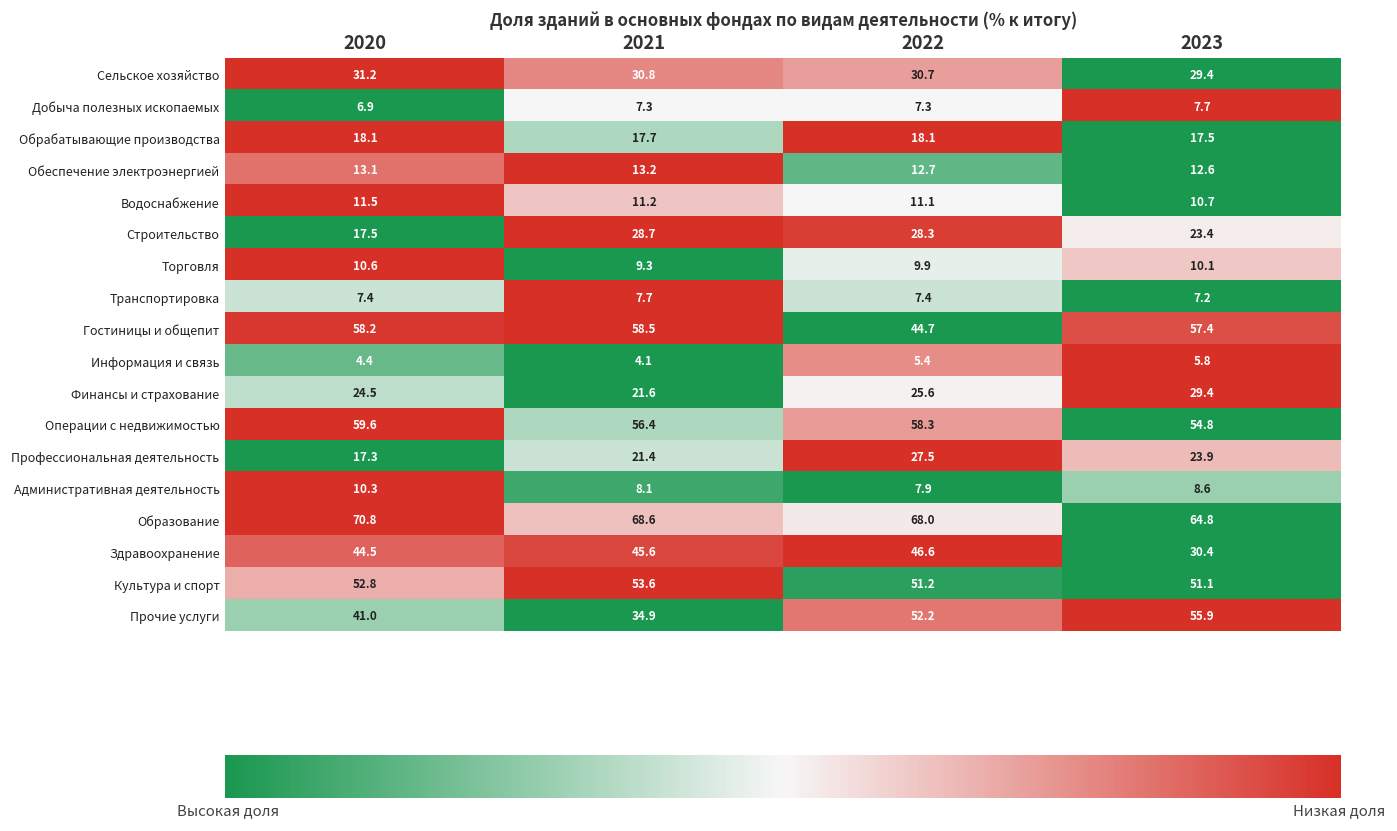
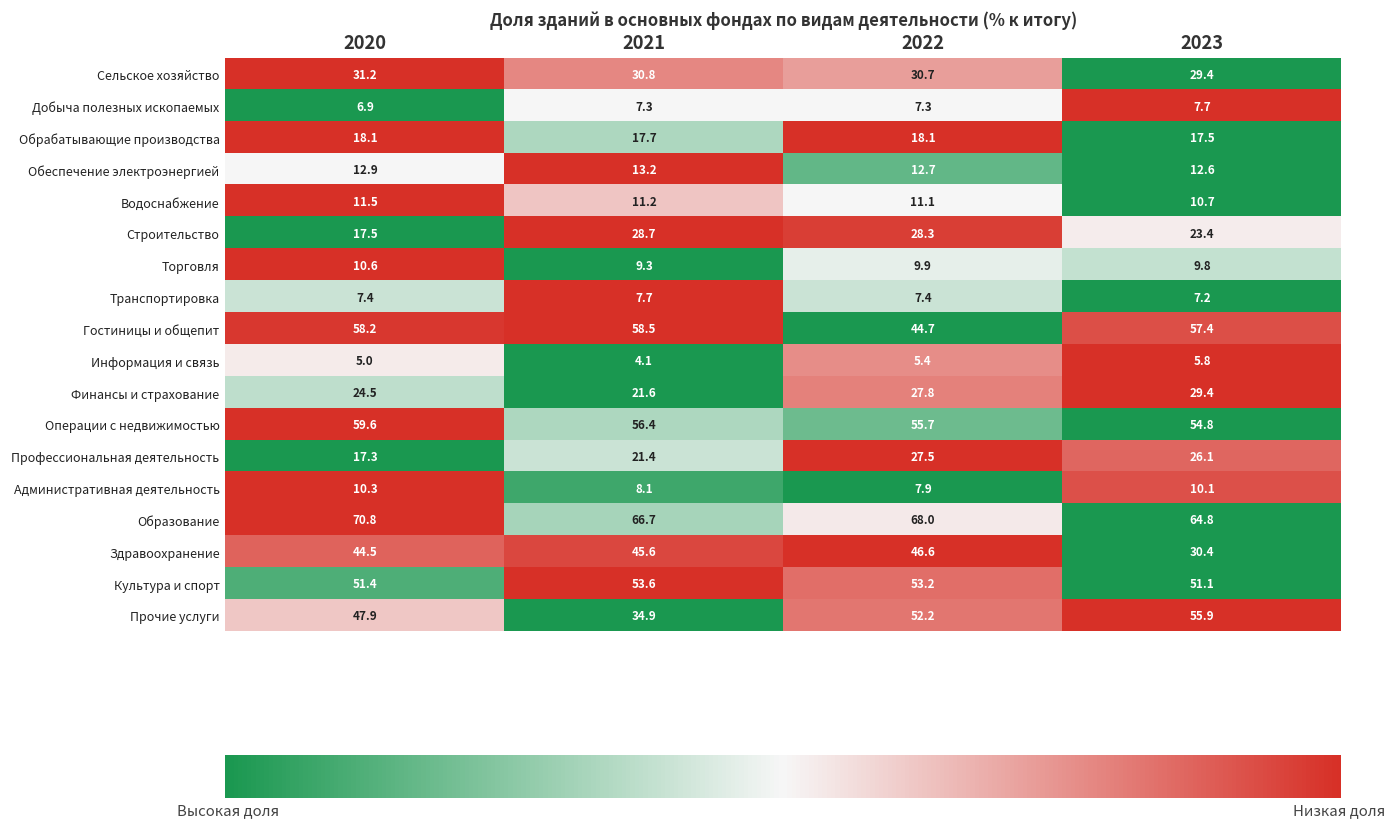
Обеспечение электроэнергией, 2020: 13.1 -> 12.9
Торговля, 2023: 10.1 -> 9.8
Информация и связь, 2020: 4.4 -> 5.0
Финансы и страхование, 2022: 25.6 -> 27.8
Операции с недвижимостью, 2022: 58.3 -> 55.7
Профессиональная деятельность, 2023: 23.9 -> 26.1
Административная деятельность, 2023: 8.6 -> 10.1
Образование, 2021: 68.6 -> 66.7
Культура и спорт, 2020: 52.8 -> 51.4
Культура и спорт, 2022: 51.2 -> 53.2
Прочие услуги, 2020: 41.0 -> 47.9
